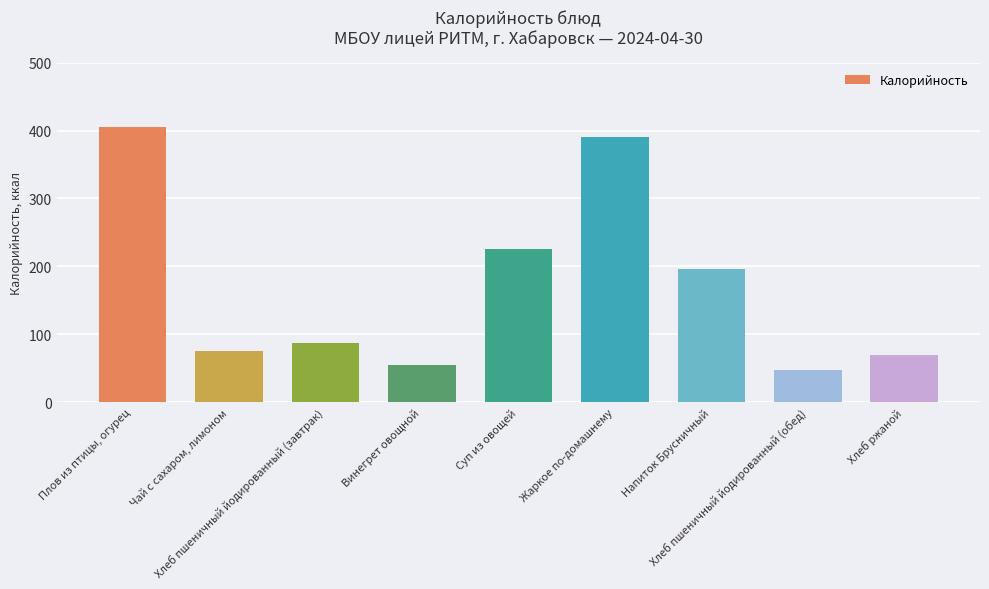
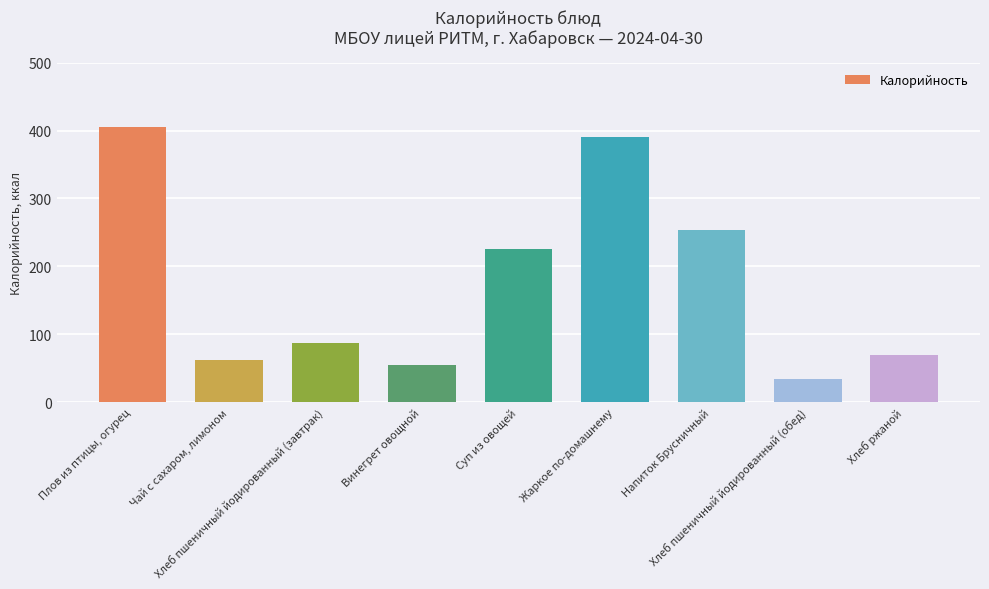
Чай с сахаром, лимоном: 80 -> 60
Напиток Брусничный: 200 -> 250
Хлеб пшеничный йодированный (обед): 50 -> 30
